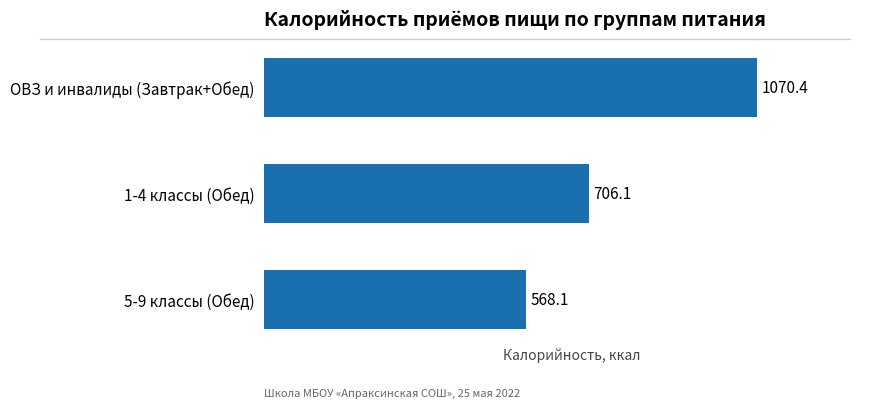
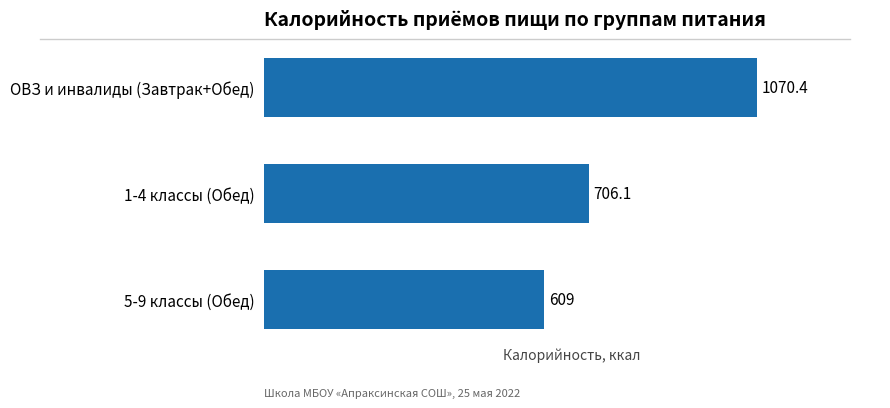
5-9 классы (Обед): 568.1 -> 609
